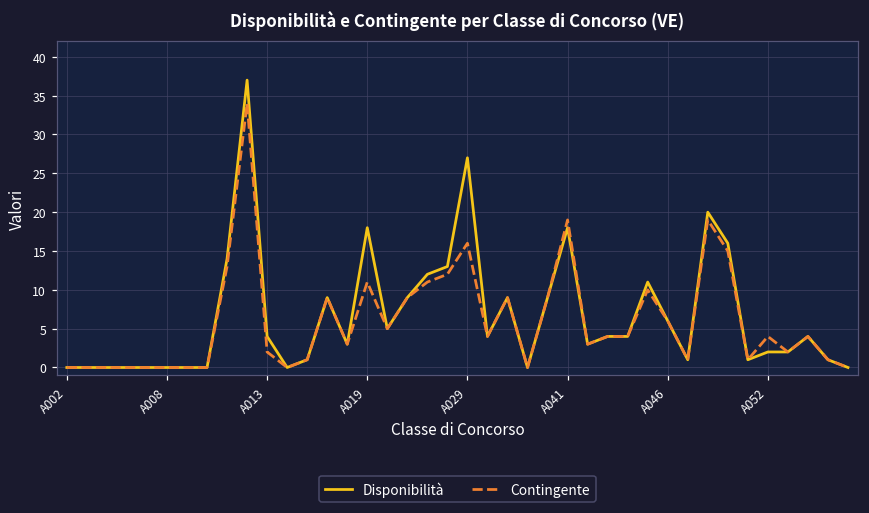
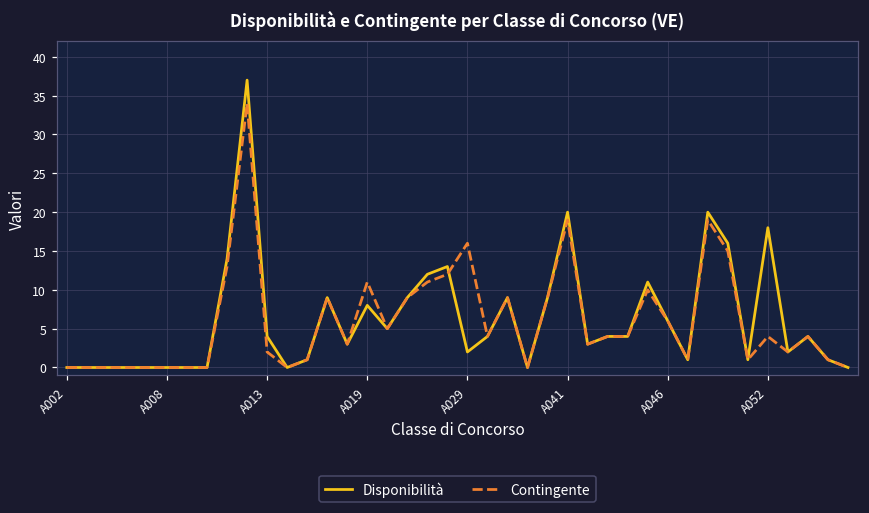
Disponibilità, A019: 18 -> 8
Disponibilità, A029: 27 -> 2
Disponibilità, A041: 18 -> 20
Disponibilità, A052: 2 -> 18
